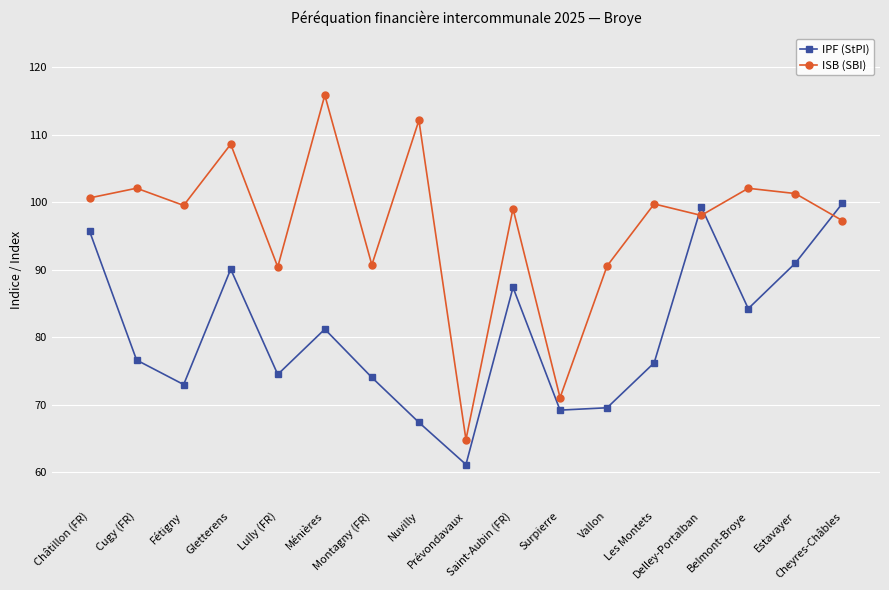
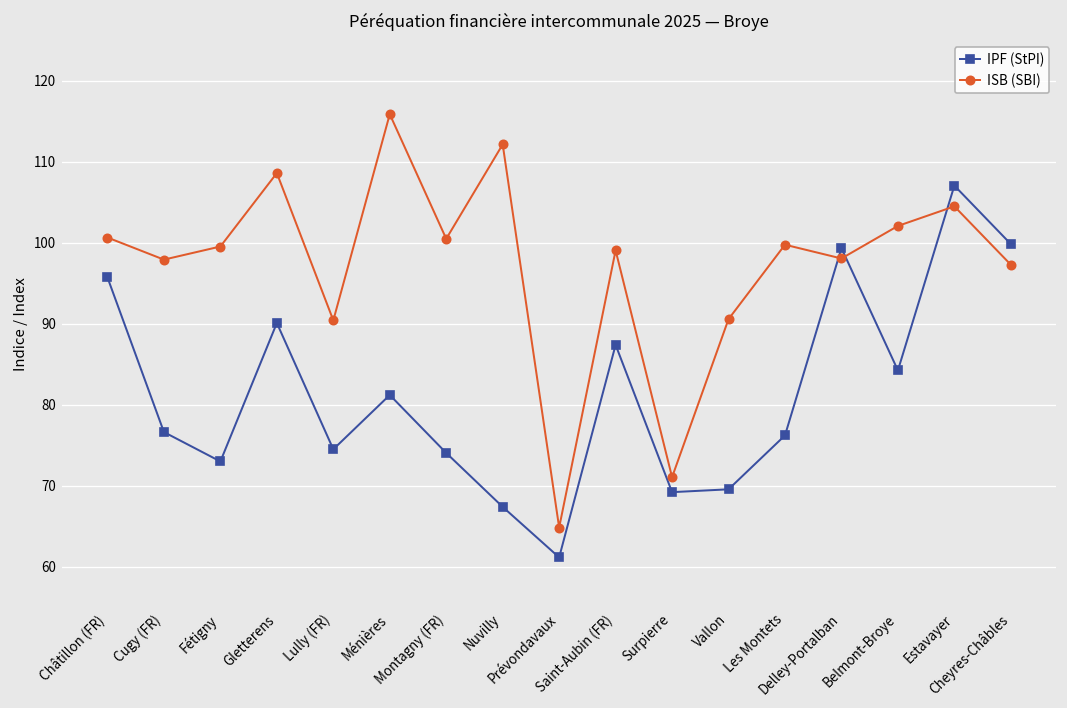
ISB (SBI), Cugy (FR): 102 -> 98
ISB (SBI), Montagny (FR): 91 -> 100
IPF (StPI), Estavayer: 91 -> 107
ISB (SBI), Estavayer: 101 -> 105
